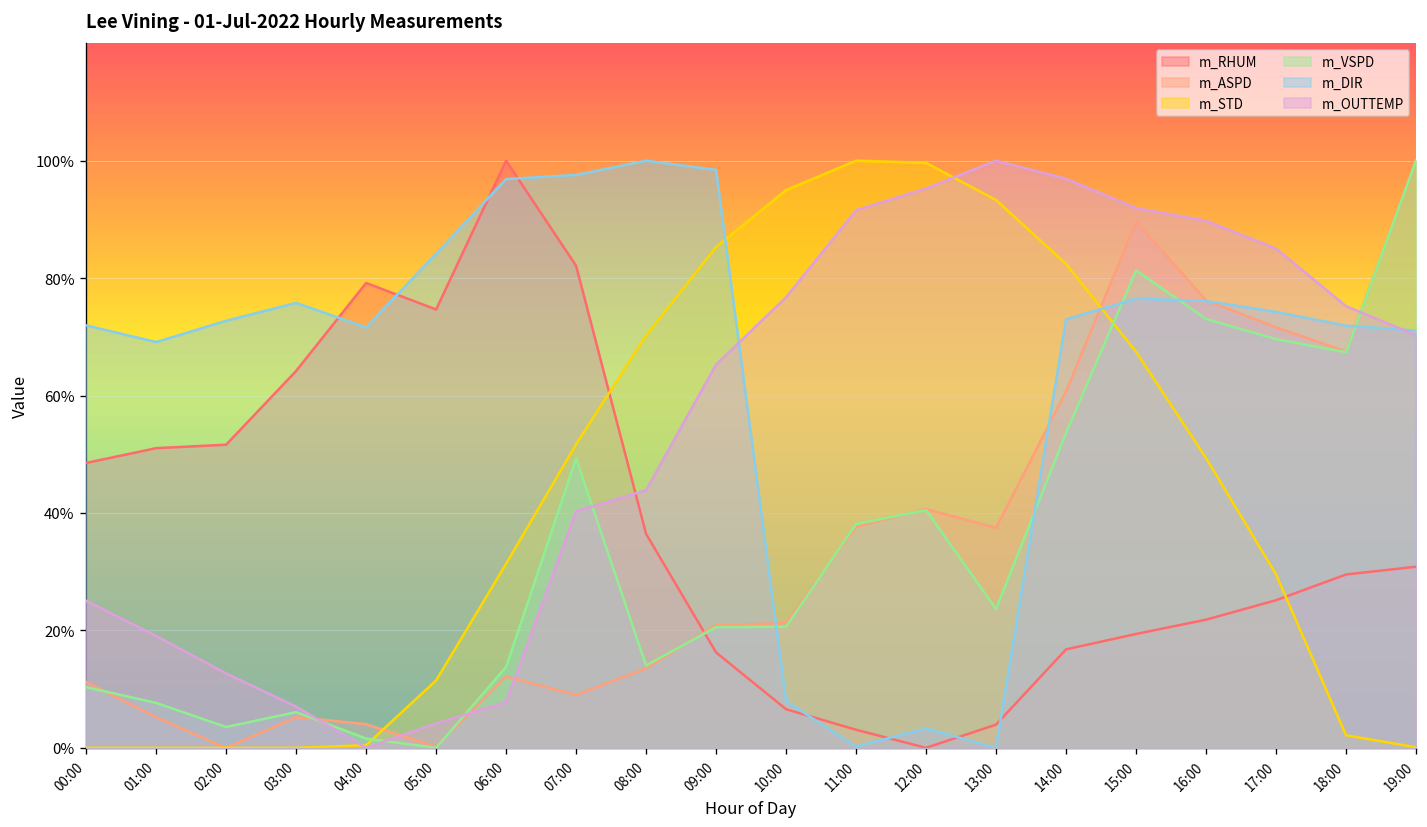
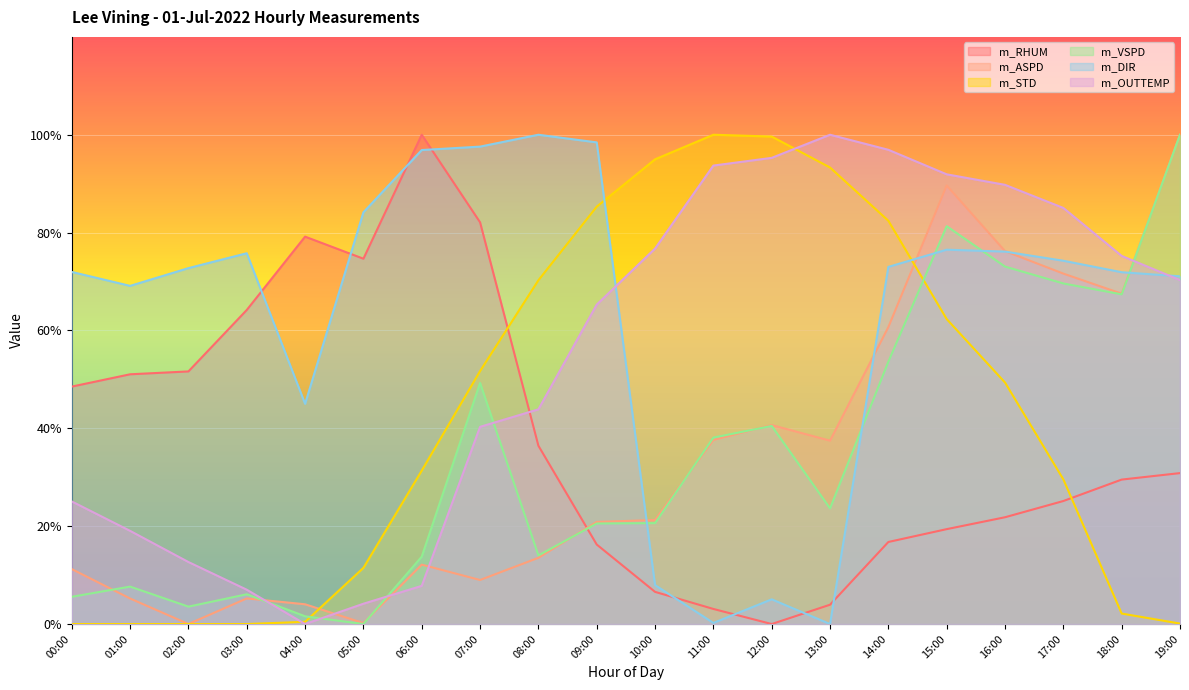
m_VSPD, 00:00: 10% -> 6%
m_DIR, 04:00: 72% -> 45%
m_OUTTEMP, 11:00: 92% -> 94%
m_DIR, 12:00: 3% -> 5%
m_STD, 15:00: 67% -> 62%
